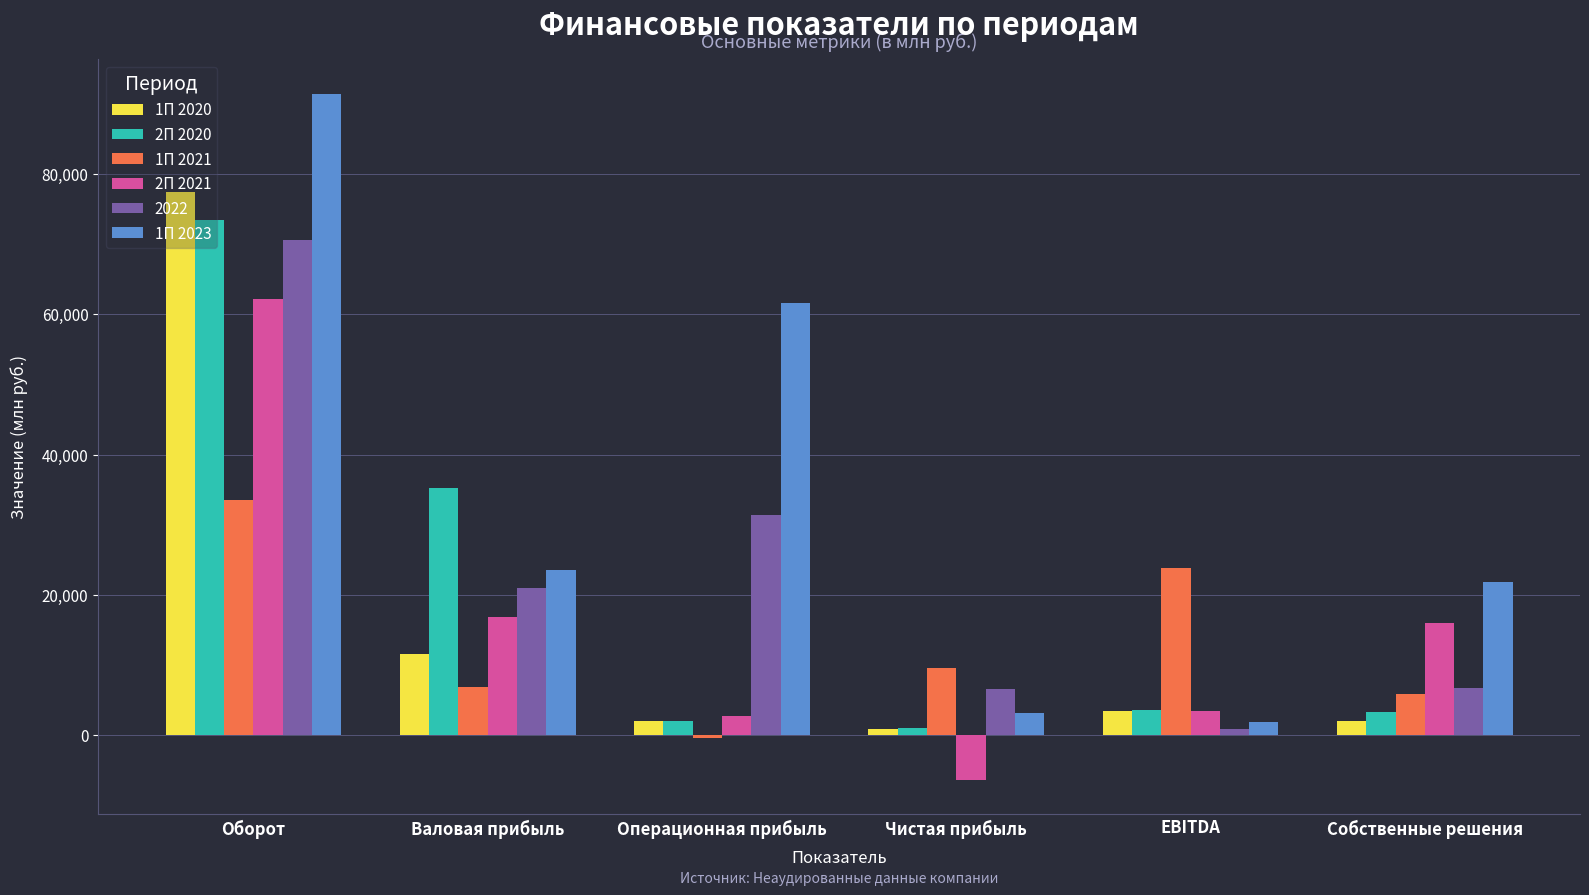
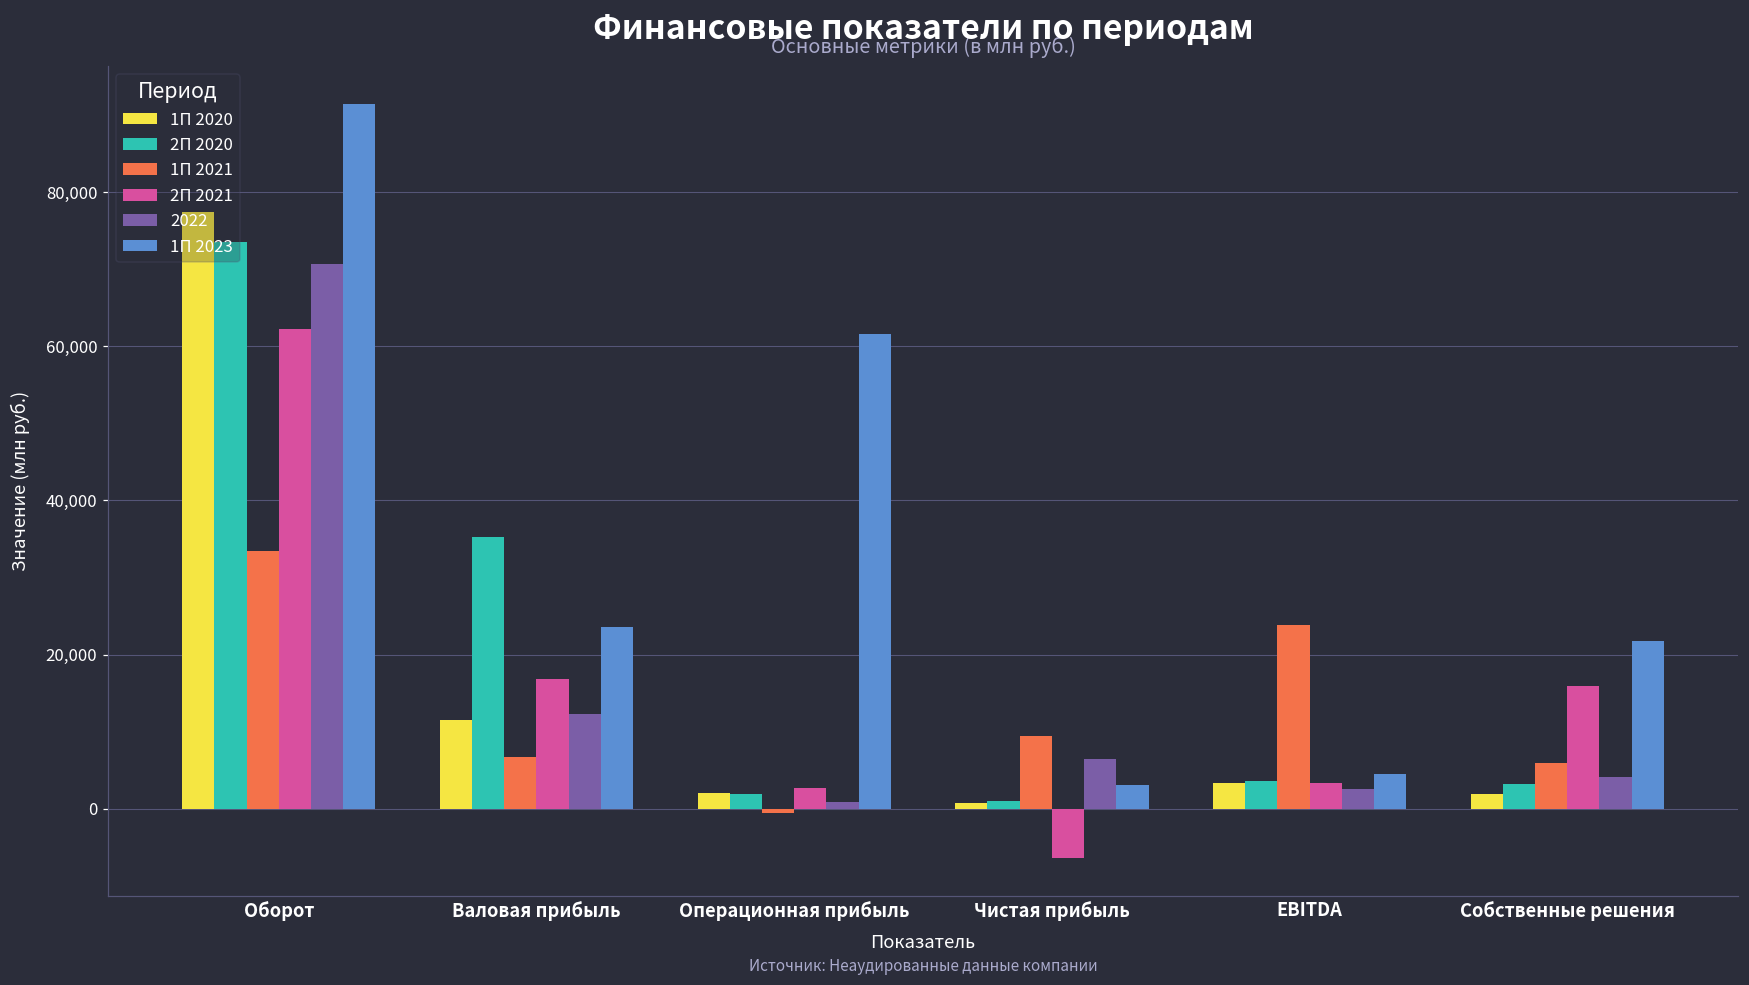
2022, Валовая прибыль: 21,000 -> 12,000
2022, Операционная прибыль: 31,000 -> 1,000
2022, EBITDA: 1,000 -> 3,000
1П 2023, EBITDA: 2,000 -> 4,000
2022, Собственные решения: 7,000 -> 4,000
